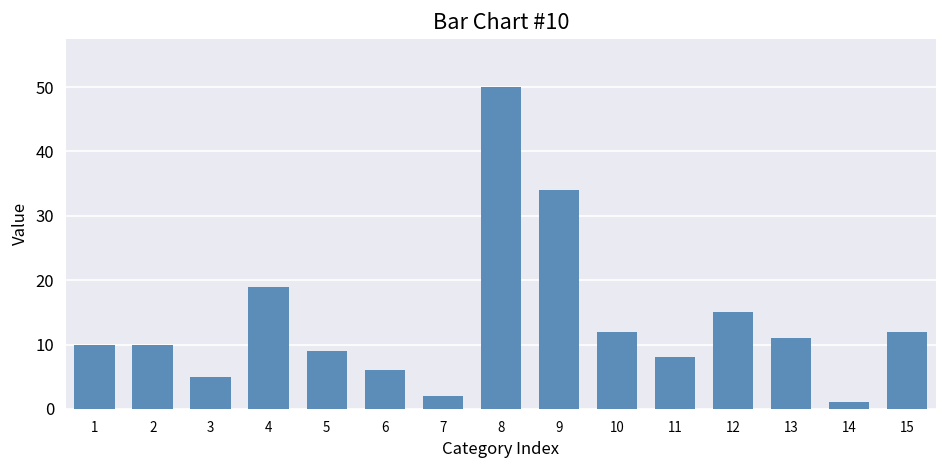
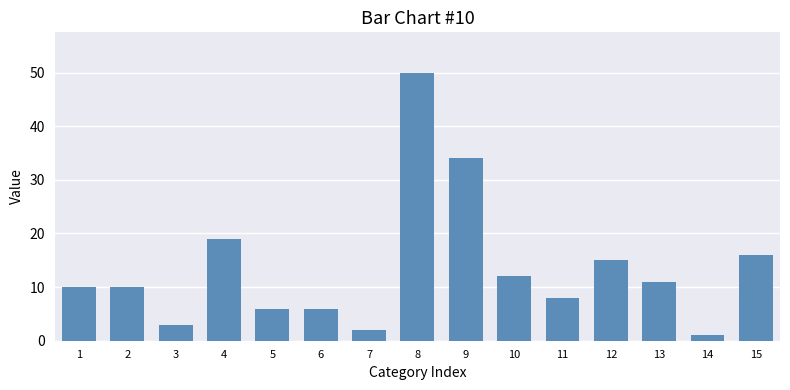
3: 5 -> 3
5: 9 -> 6
15: 12 -> 16
